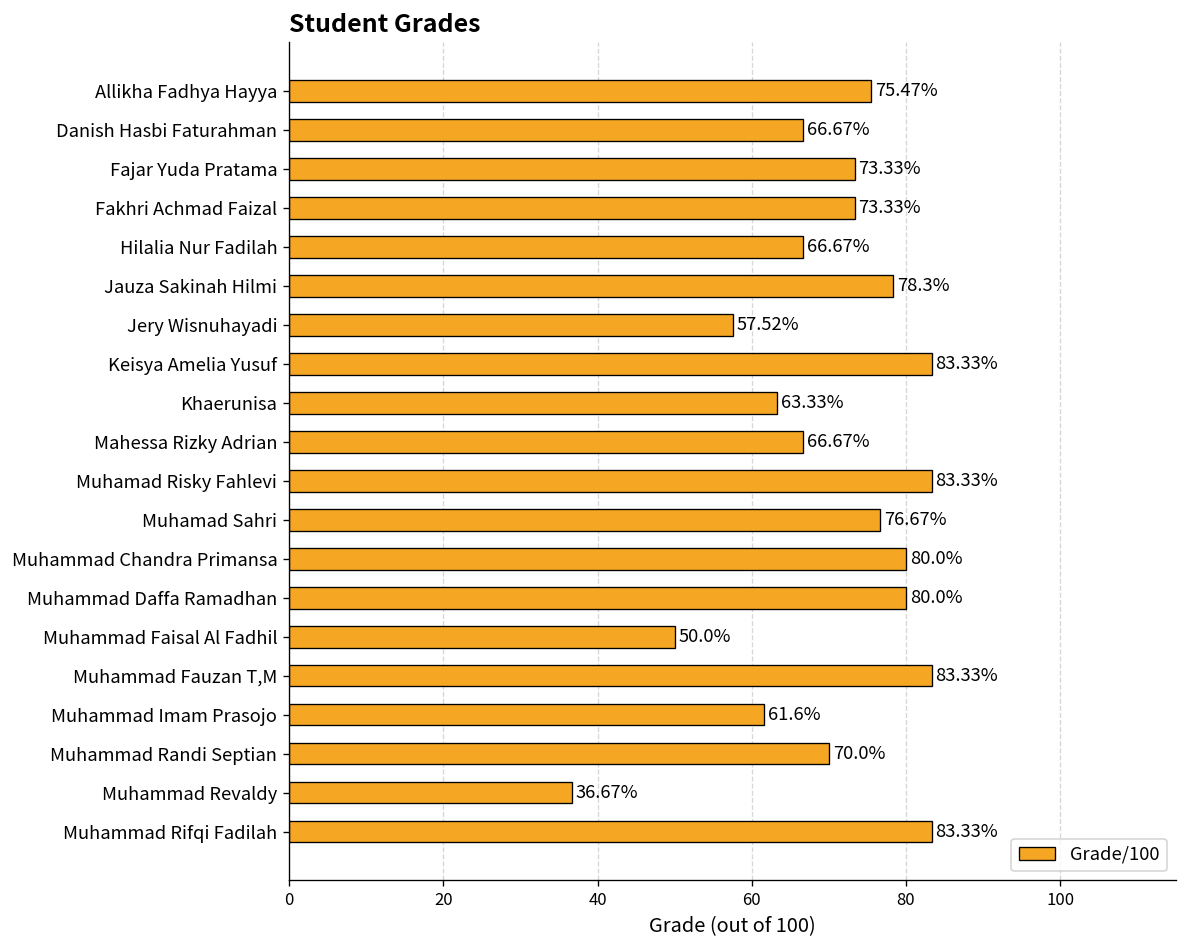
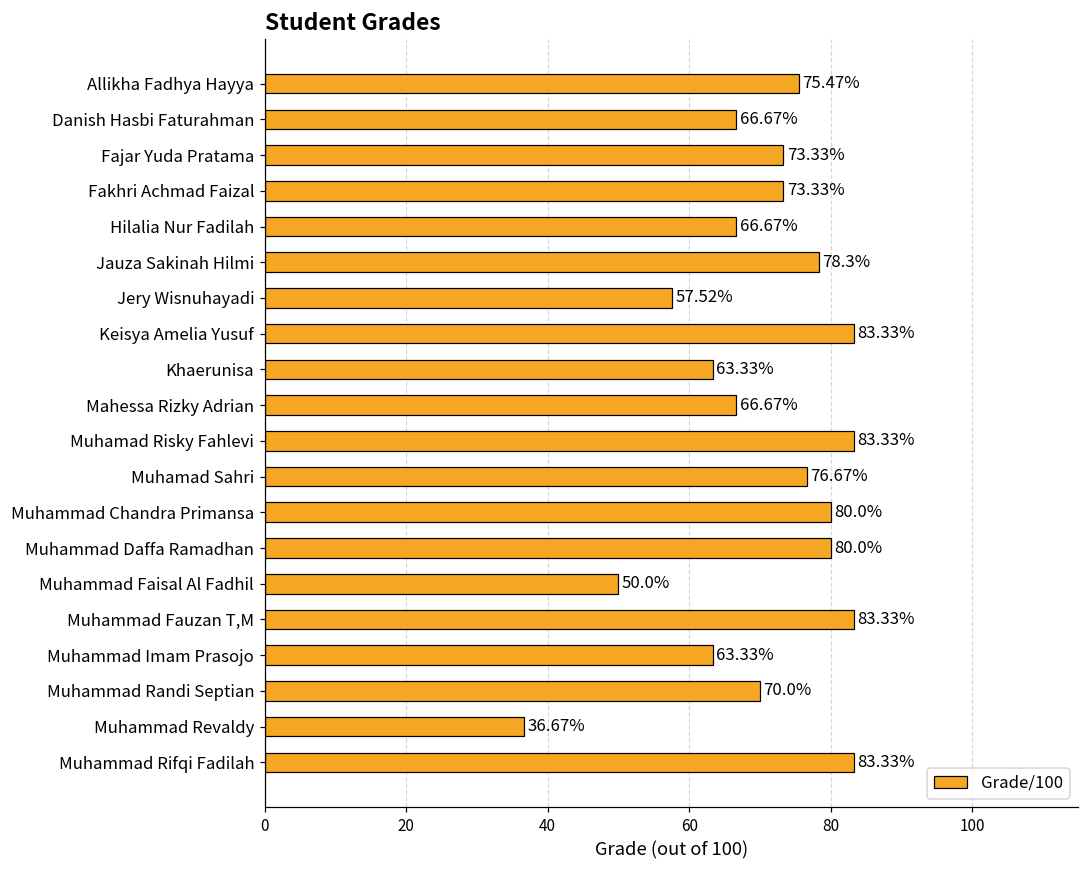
Muhammad Imam Prasojo: 61.6% -> 63.33%
